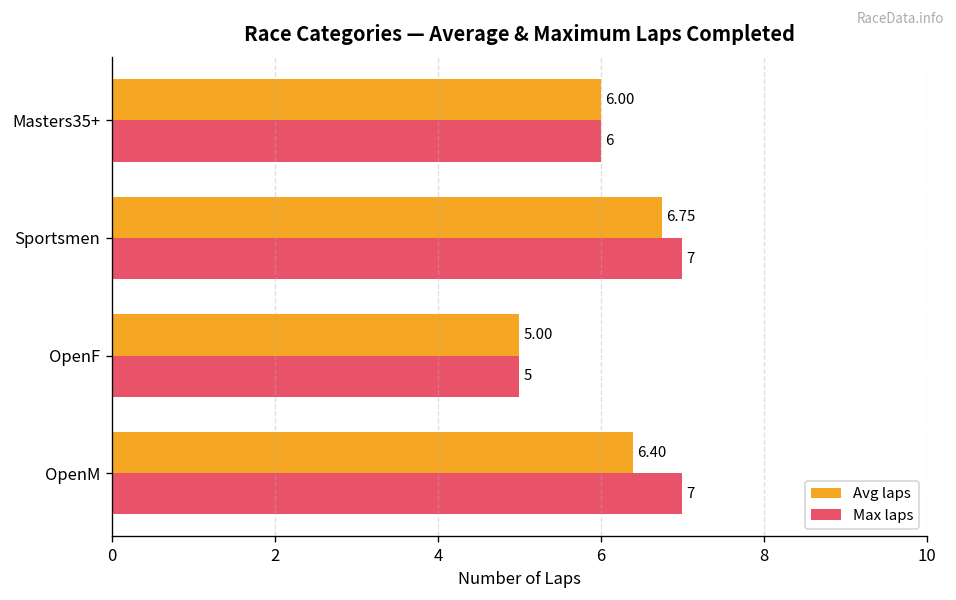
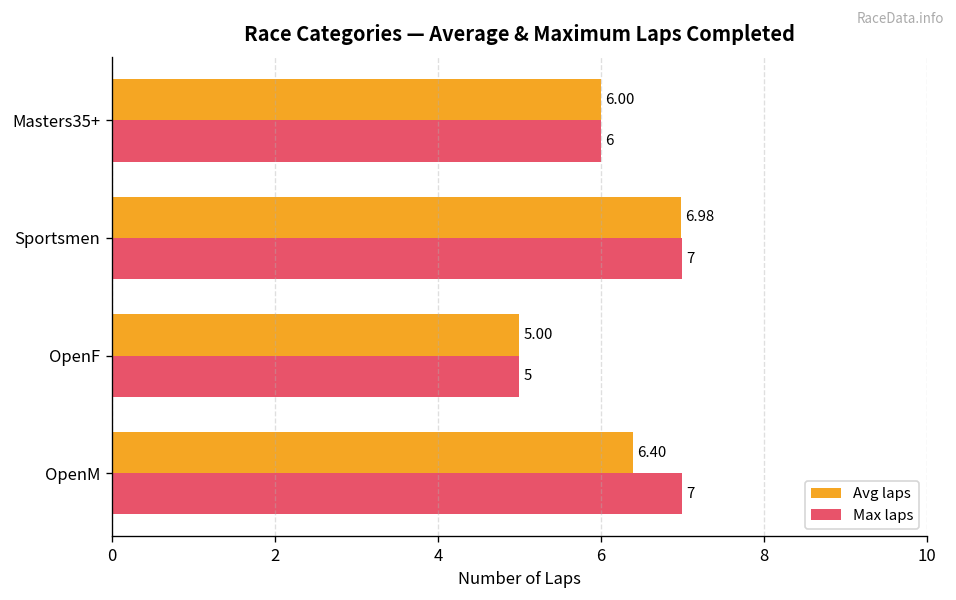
Avg laps, Sportsmen: 6.75 -> 6.98
